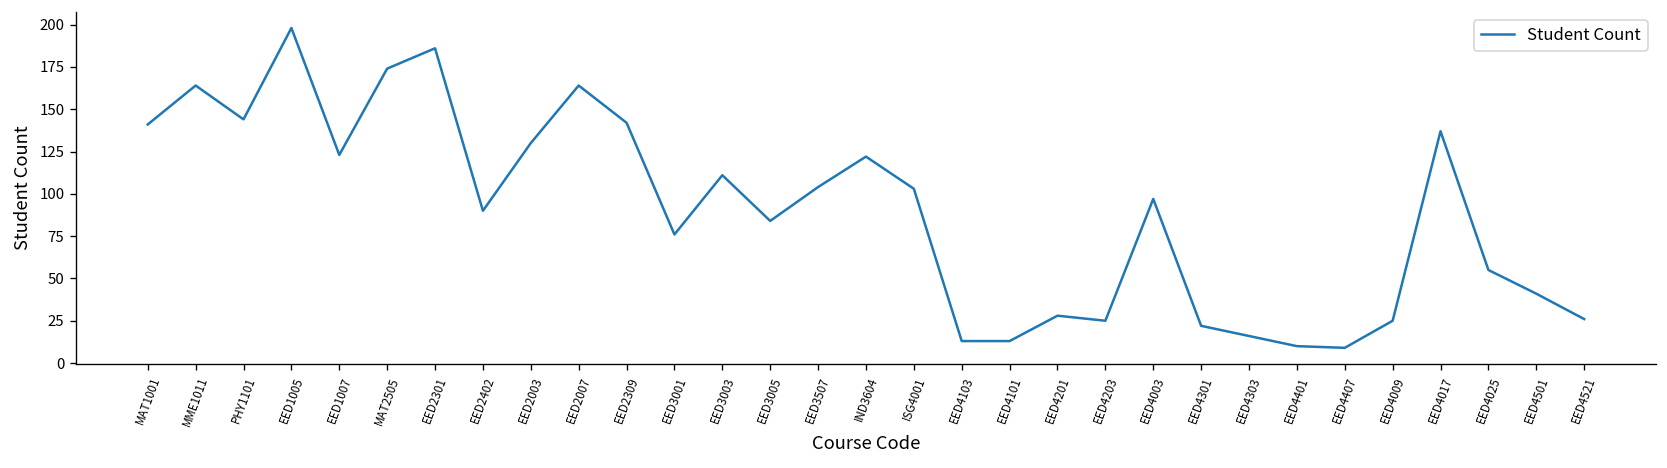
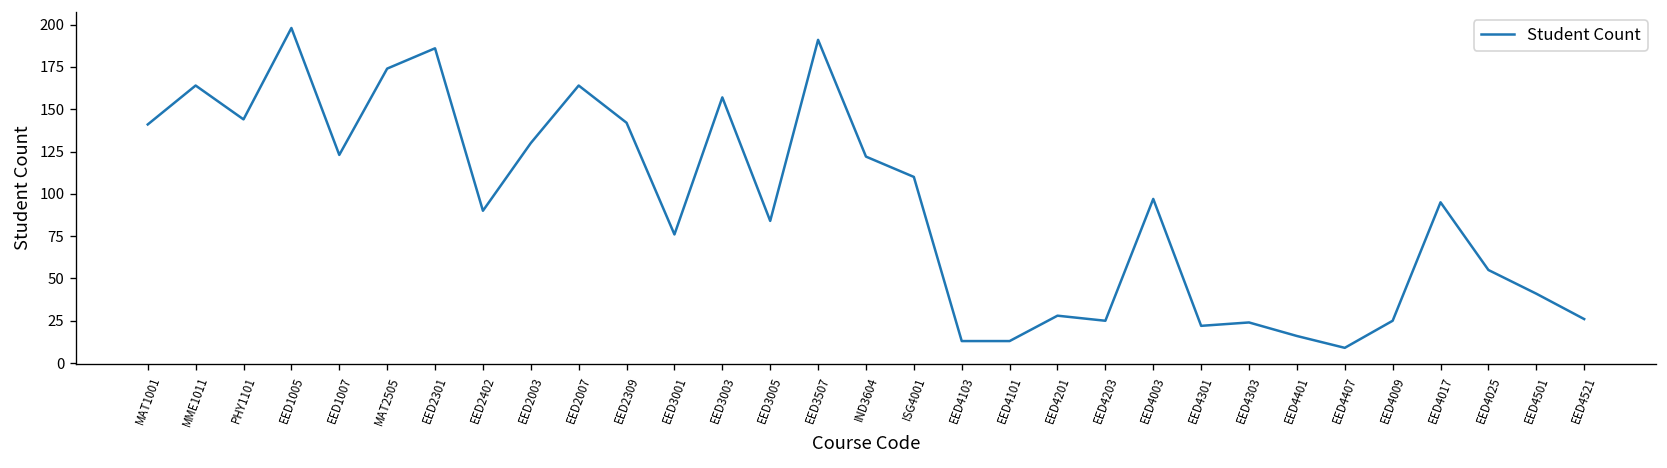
EED3003: 111 -> 157
EED3507: 104 -> 191
ISG4001: 103 -> 110
EED4303: 16 -> 24
EED4401: 10 -> 16
EED4017: 137 -> 95
